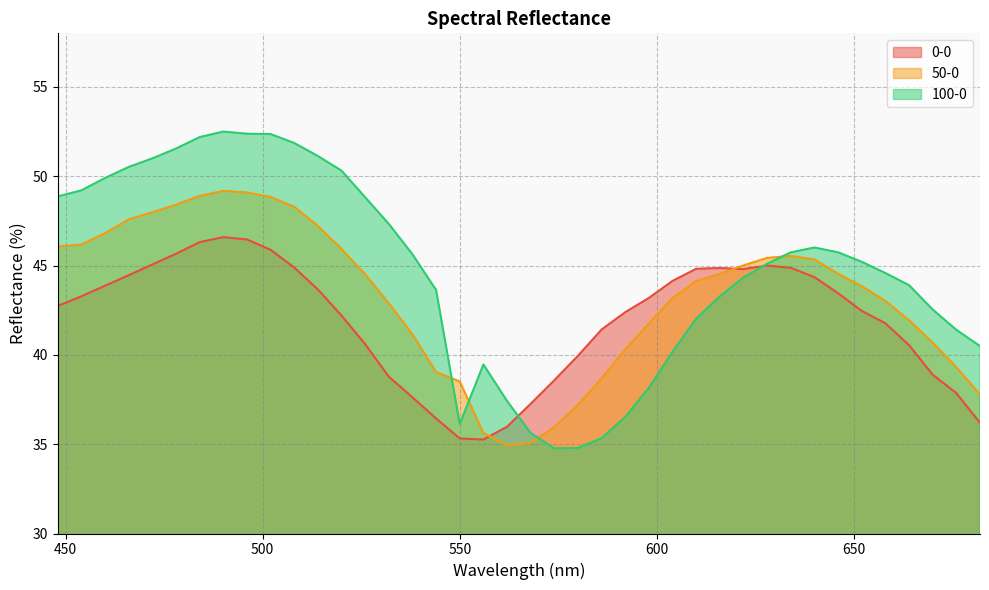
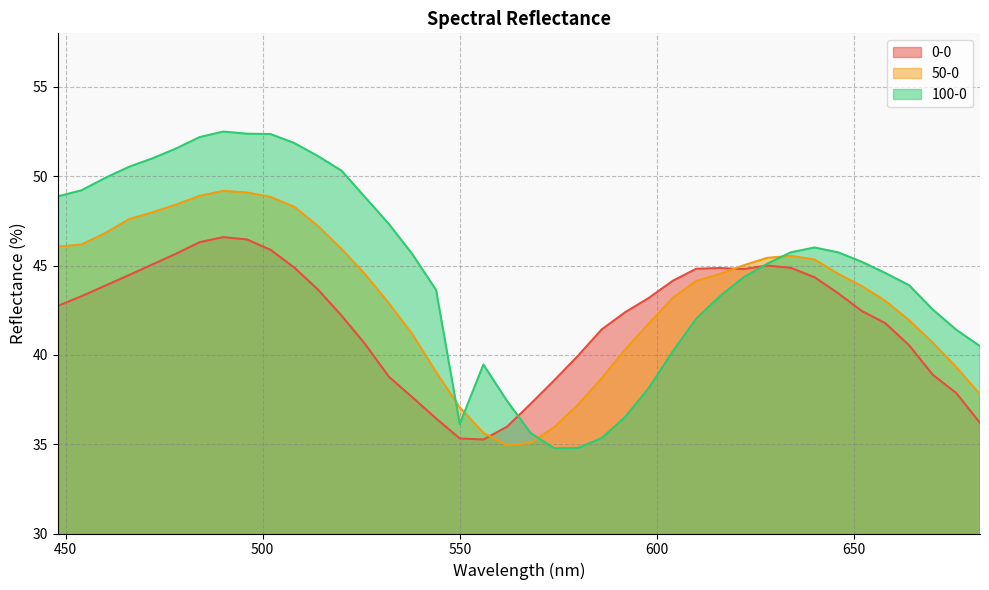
50-0, 550: 38.5 -> 37.1
